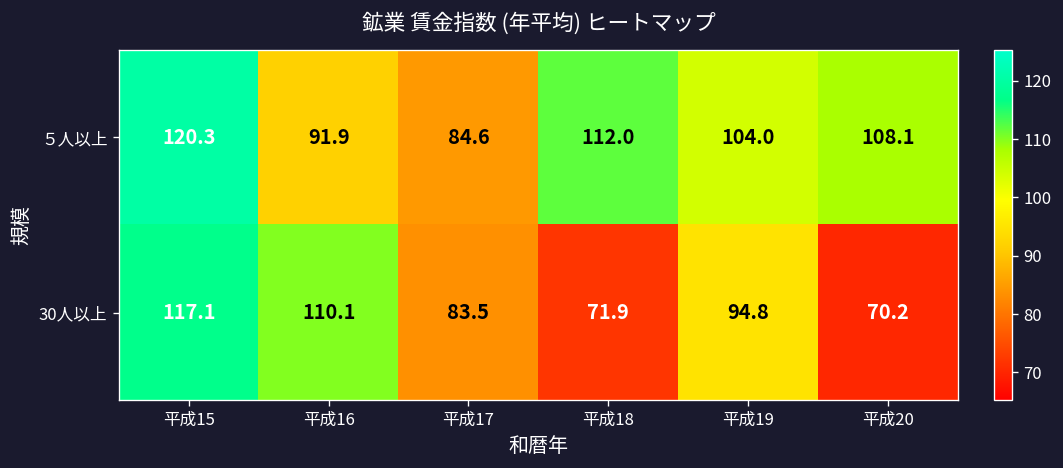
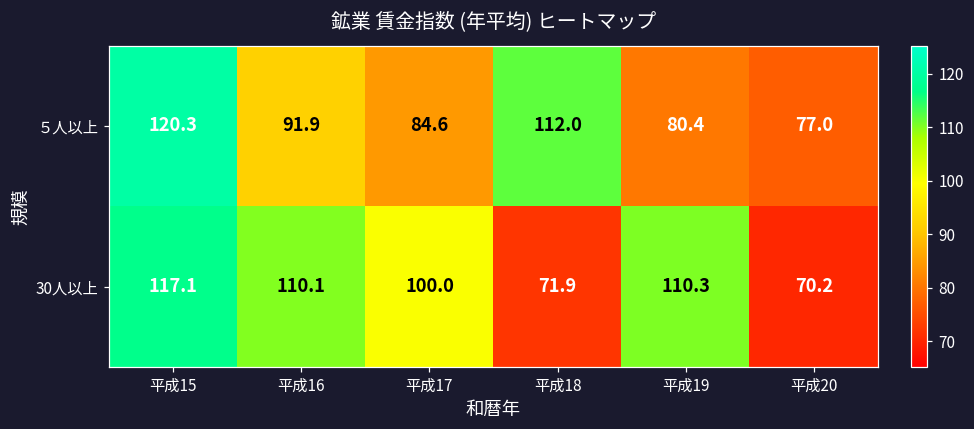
５人以上, 平成19: 104.0 -> 80.4
５人以上, 平成20: 108.1 -> 77.0
30人以上, 平成17: 83.5 -> 100.0
30人以上, 平成19: 94.8 -> 110.3
